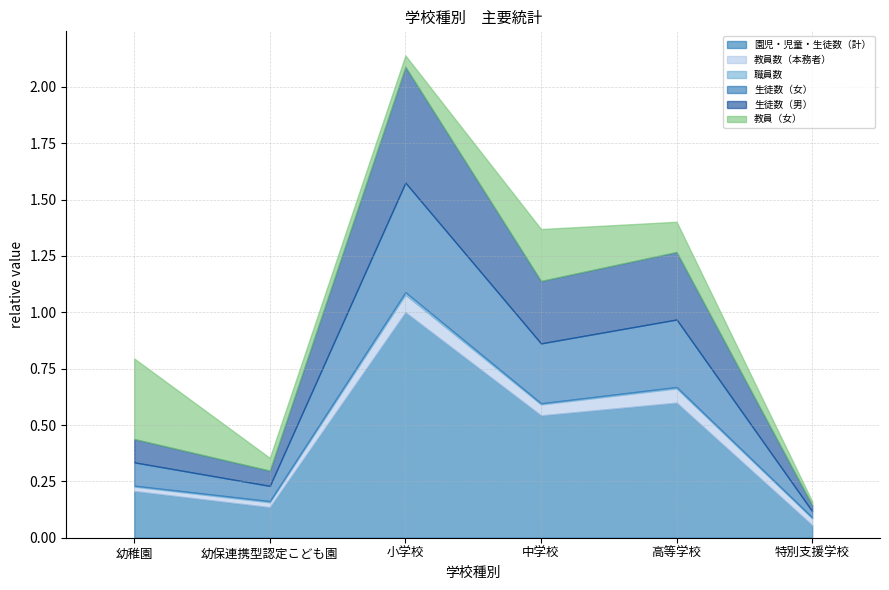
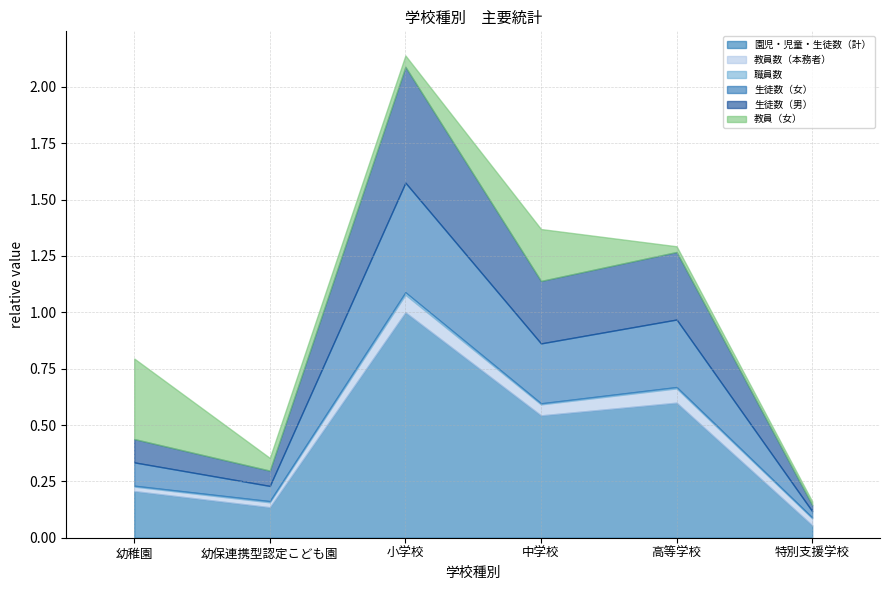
教員（女）, 高等学校: 0.13 -> 0.03
